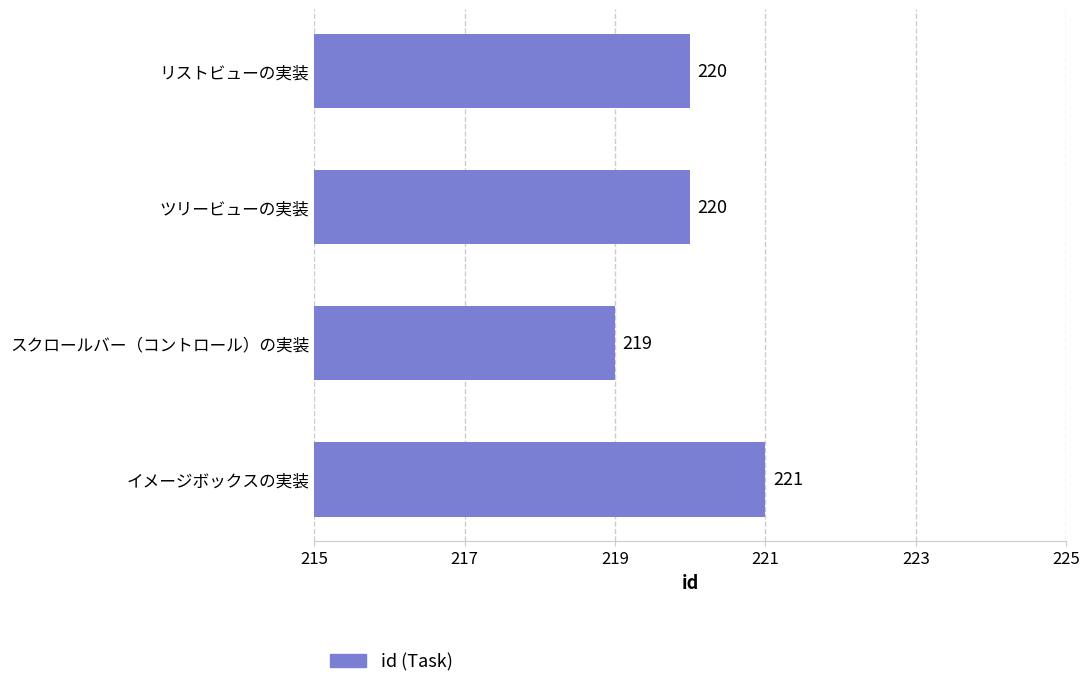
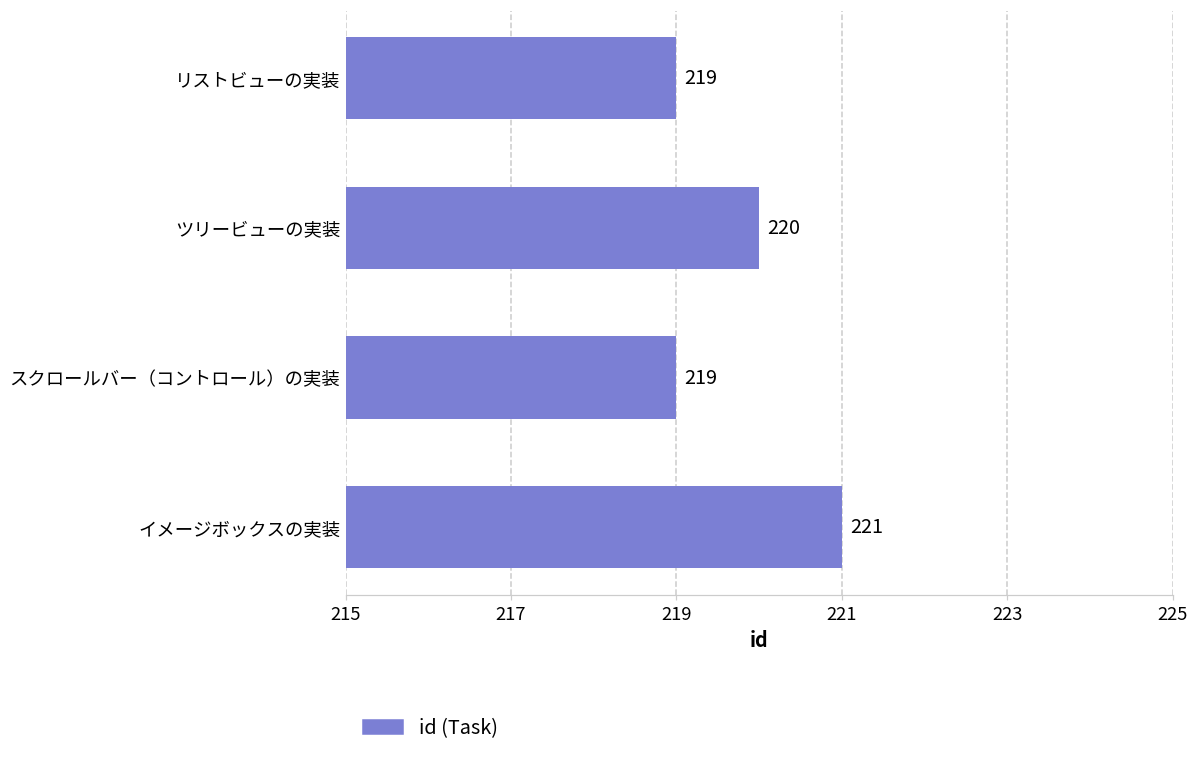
リストビューの実装: 220 -> 219
